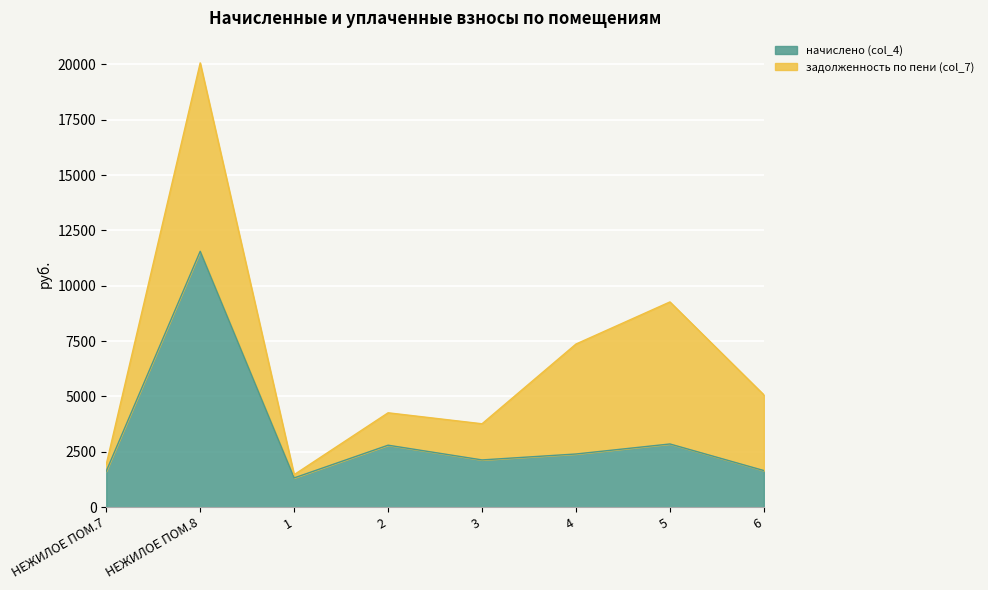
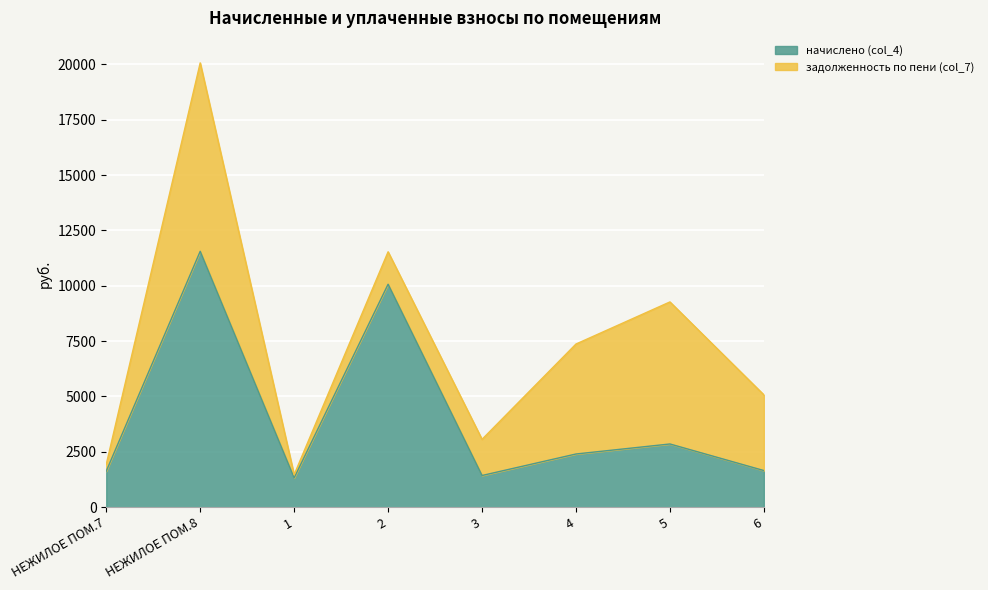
начислено (col_4), 2: 2800 -> 10100
начислено (col_4), 3: 2100 -> 1400
